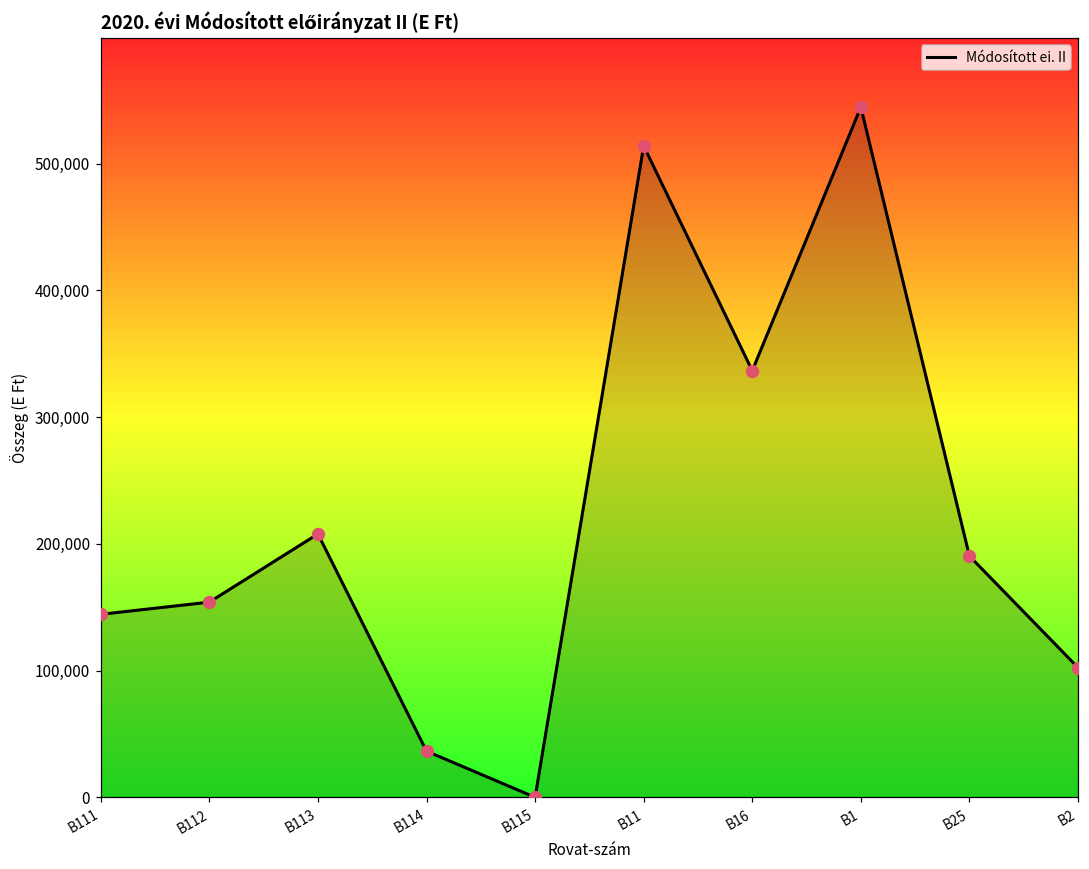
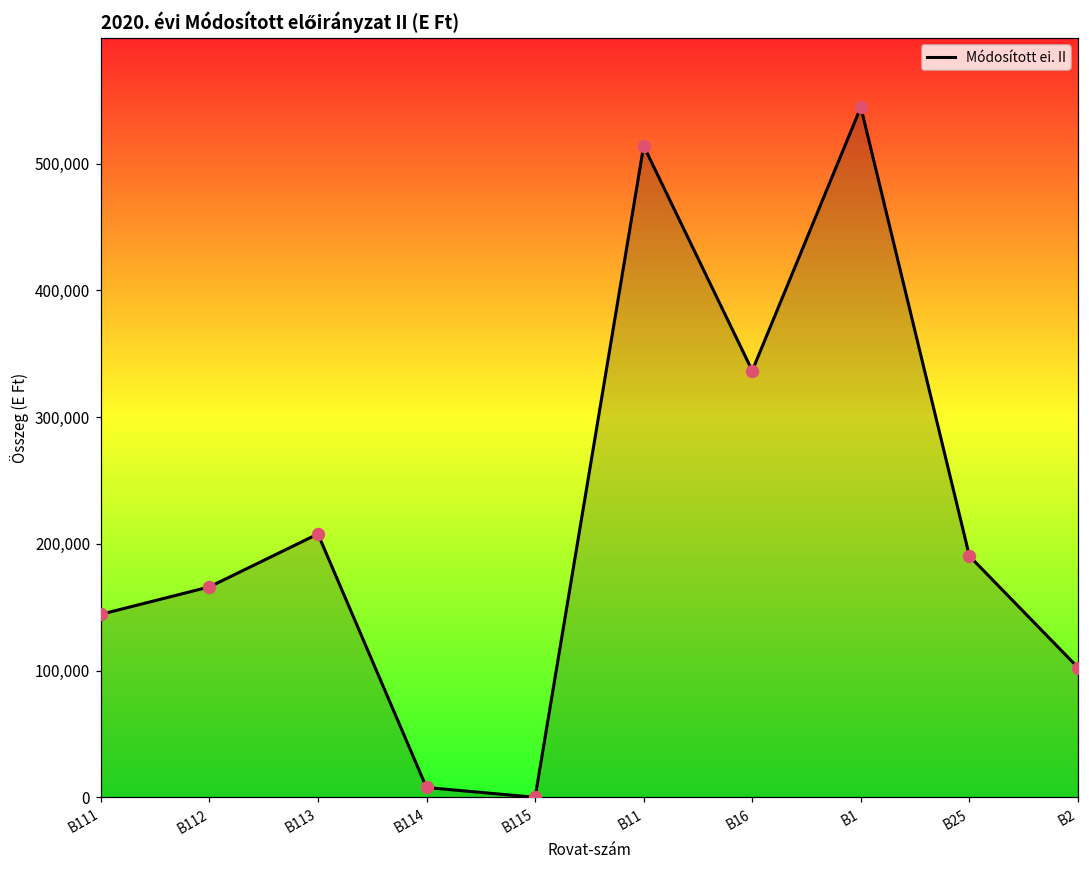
B112: 154,000 -> 166,000
B114: 36,000 -> 8,000
